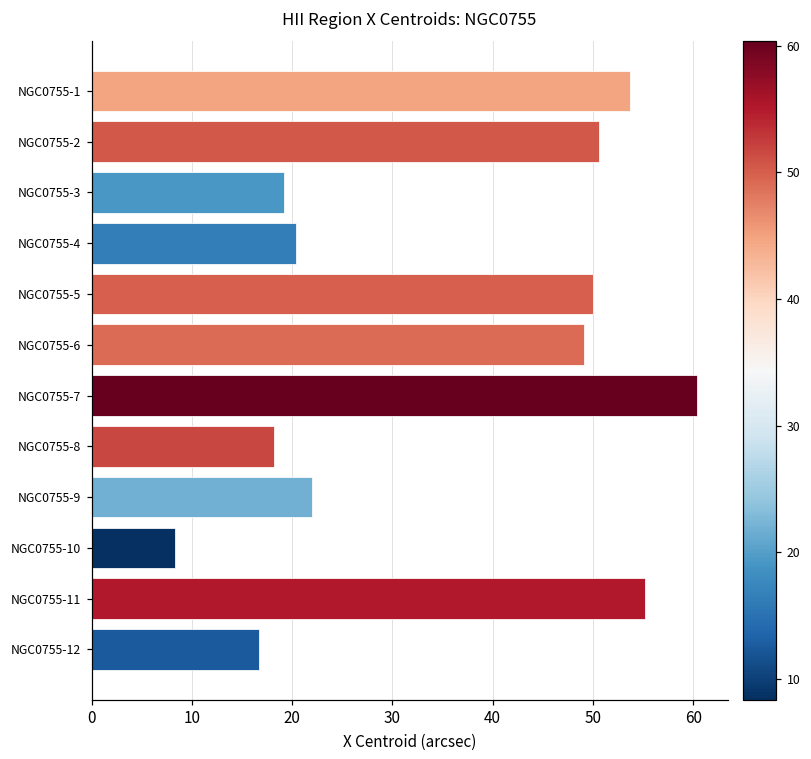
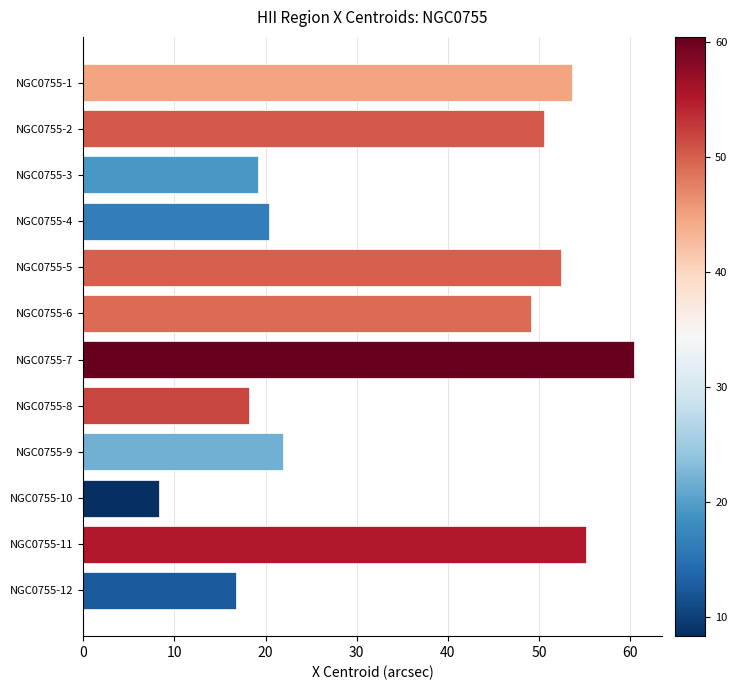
NGC0755-5: 50 -> 52
